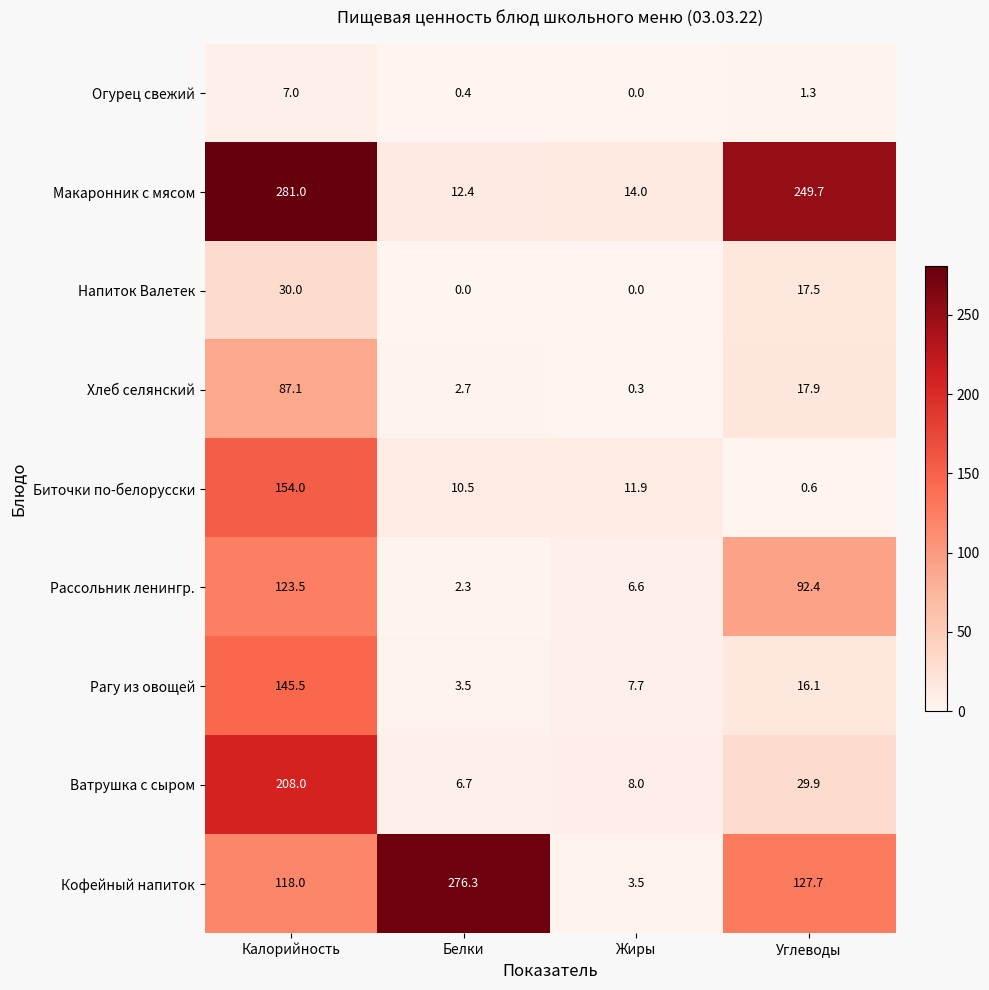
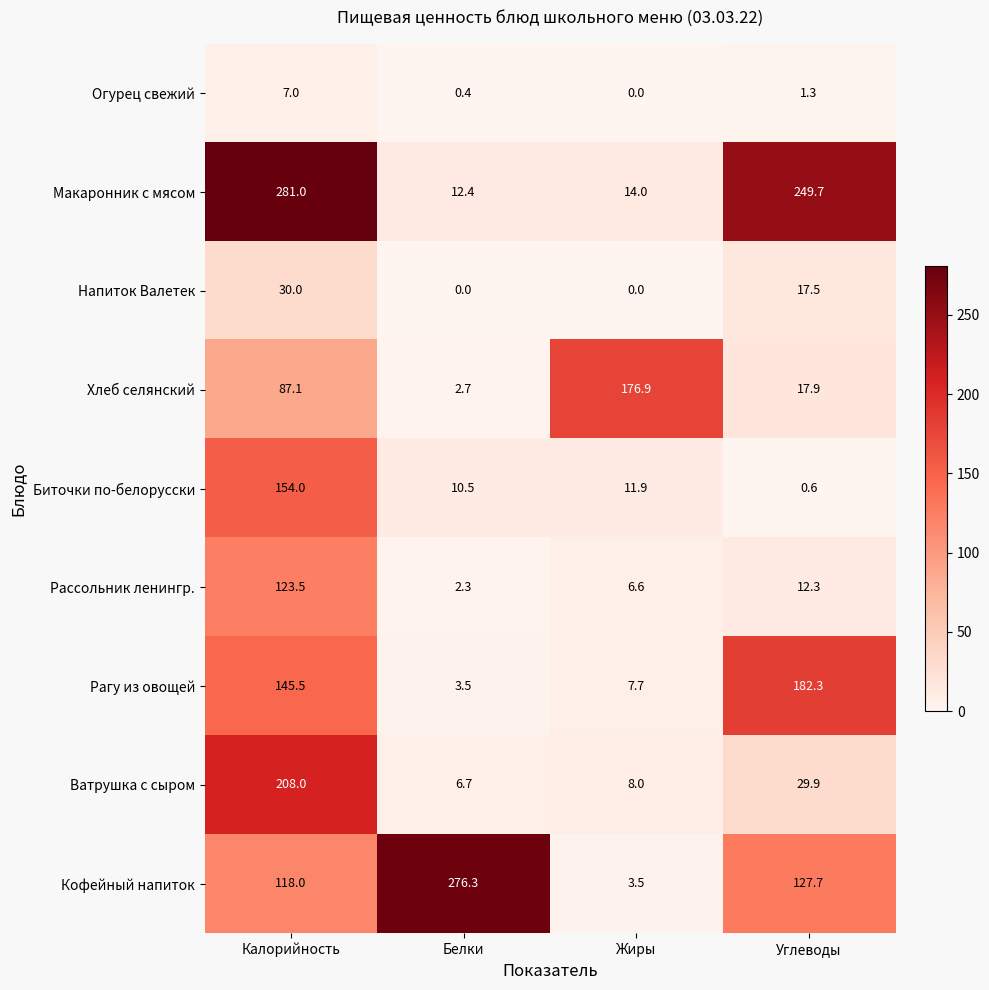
Хлеб селянский, Жиры: 0.3 -> 176.9
Рассольник ленингр., Углеводы: 92.4 -> 12.3
Рагу из овощей, Углеводы: 16.1 -> 182.3
